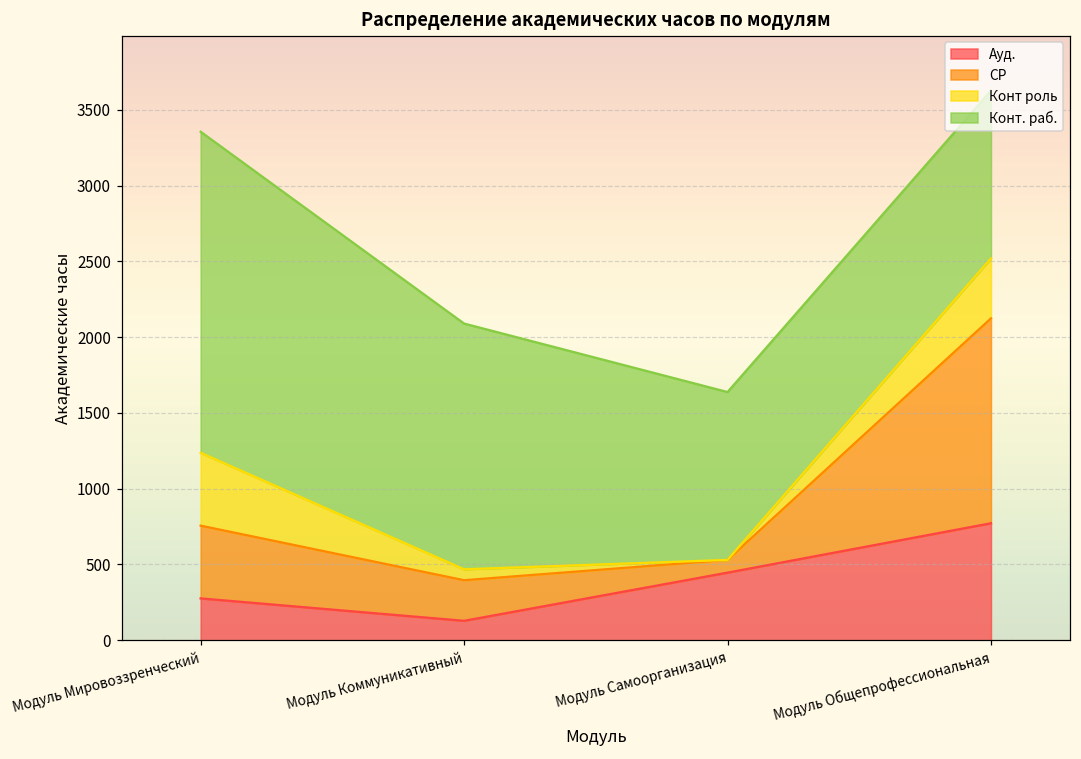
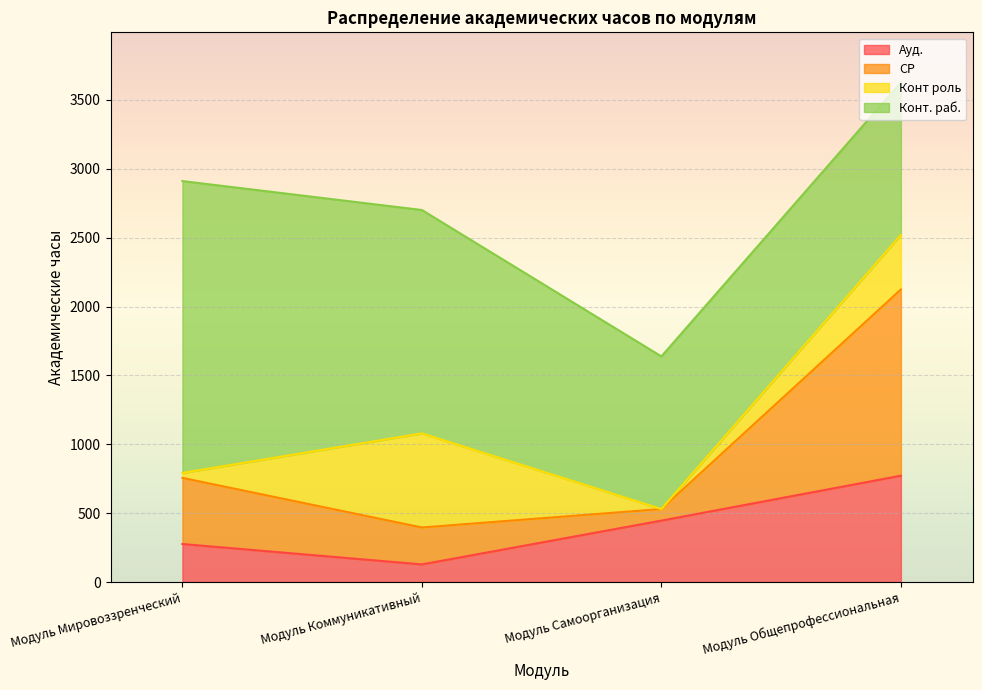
Конт роль, Модуль Мировоззренческий: 480 -> 40
Конт роль, Модуль Коммуникативный: 70 -> 680
